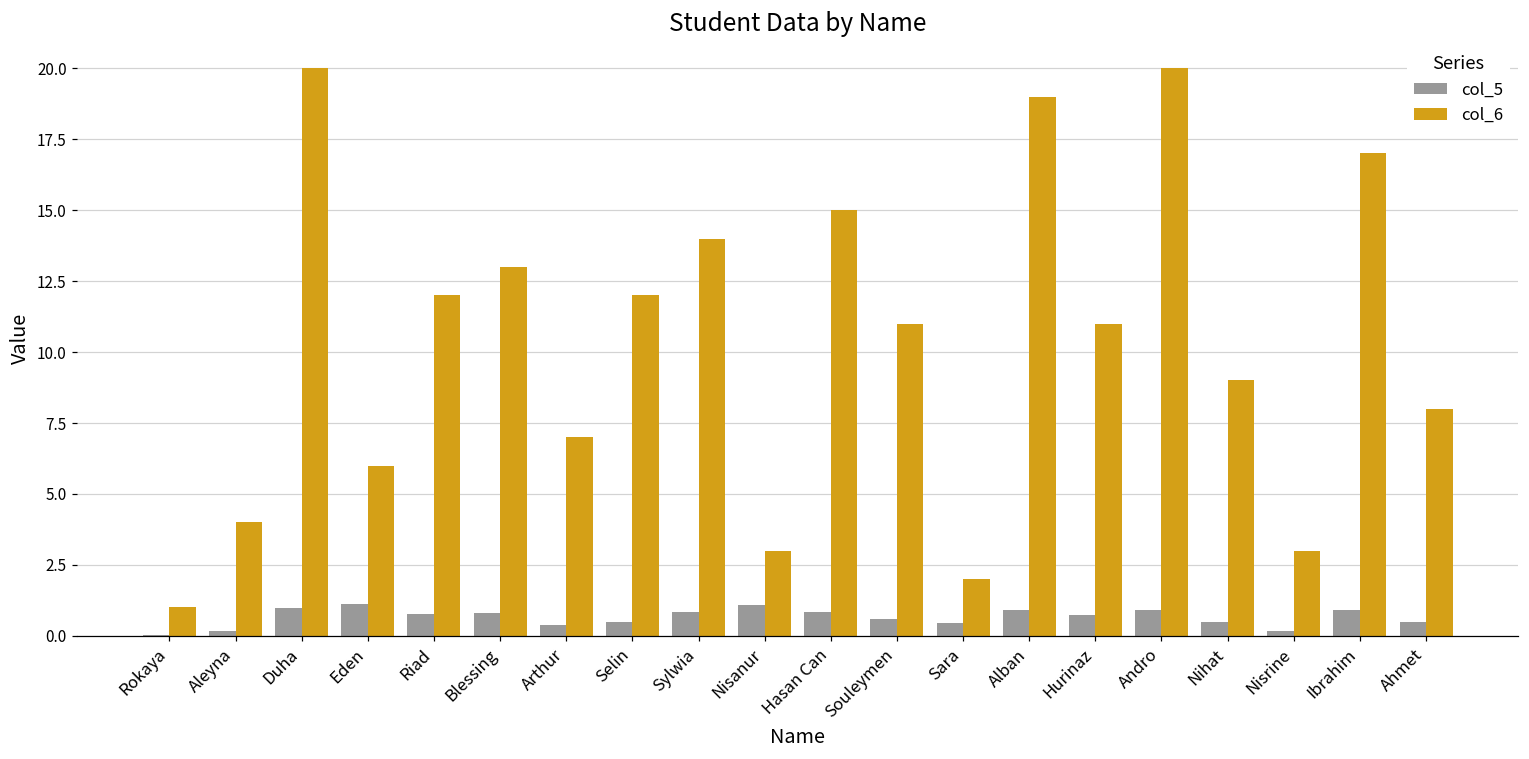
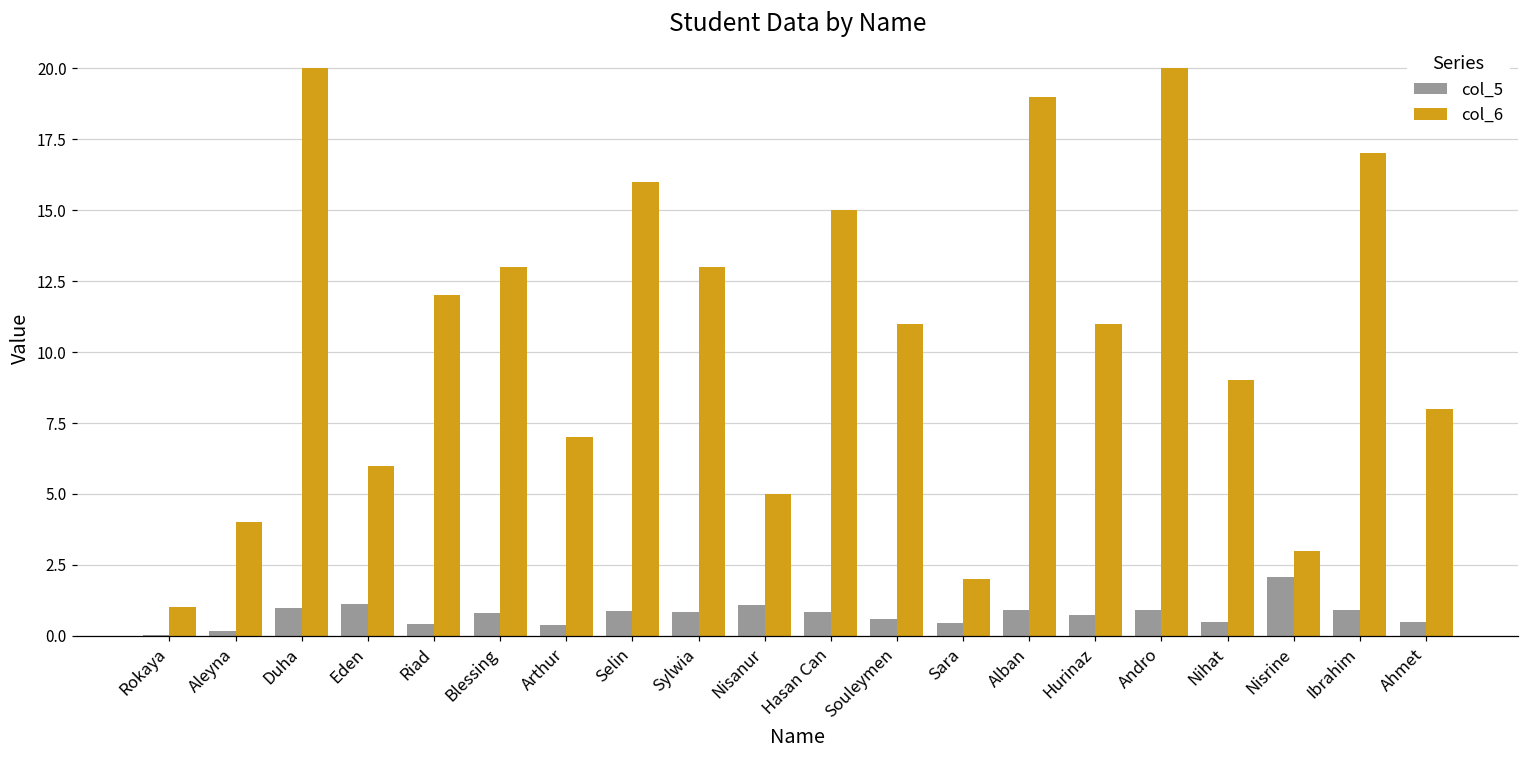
col_5, Riad: 0.8 -> 0.4
col_5, Selin: 0.5 -> 0.9
col_6, Selin: 12 -> 16
col_6, Sylwia: 14 -> 13
col_6, Nisanur: 3 -> 5
col_5, Nisrine: 0.2 -> 2.1
